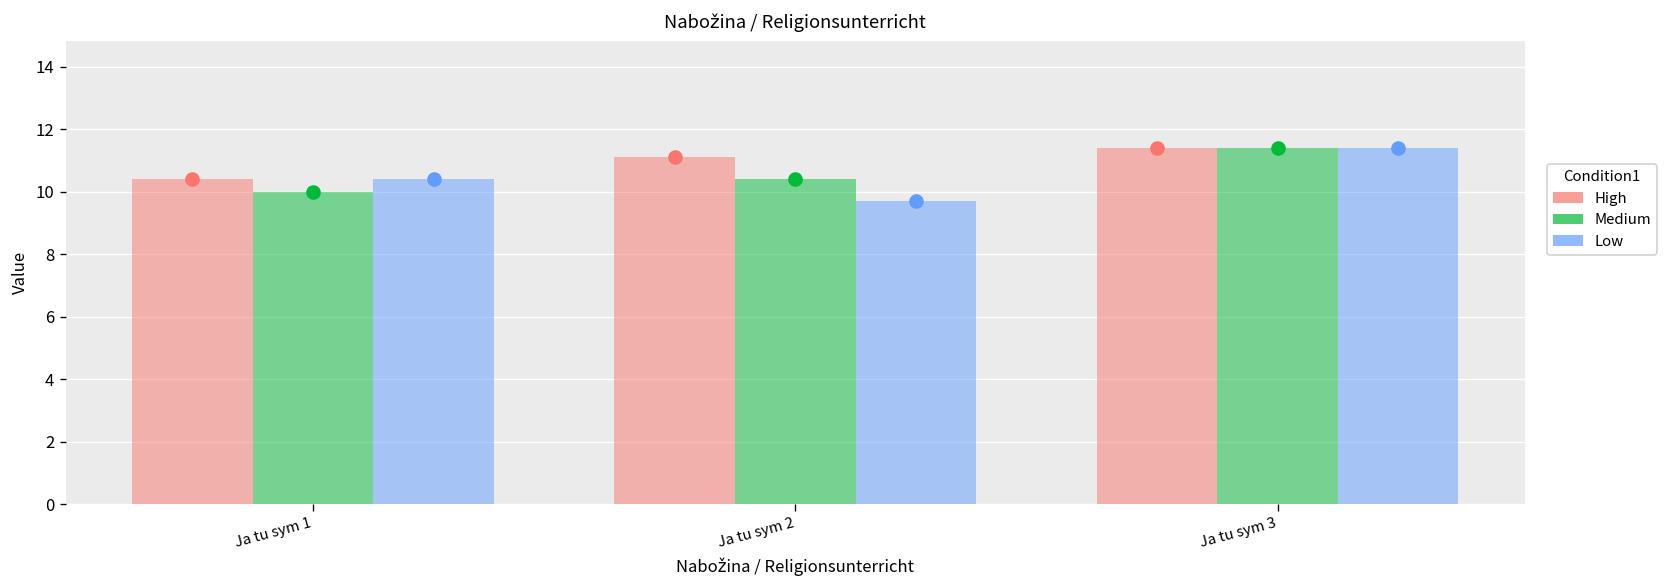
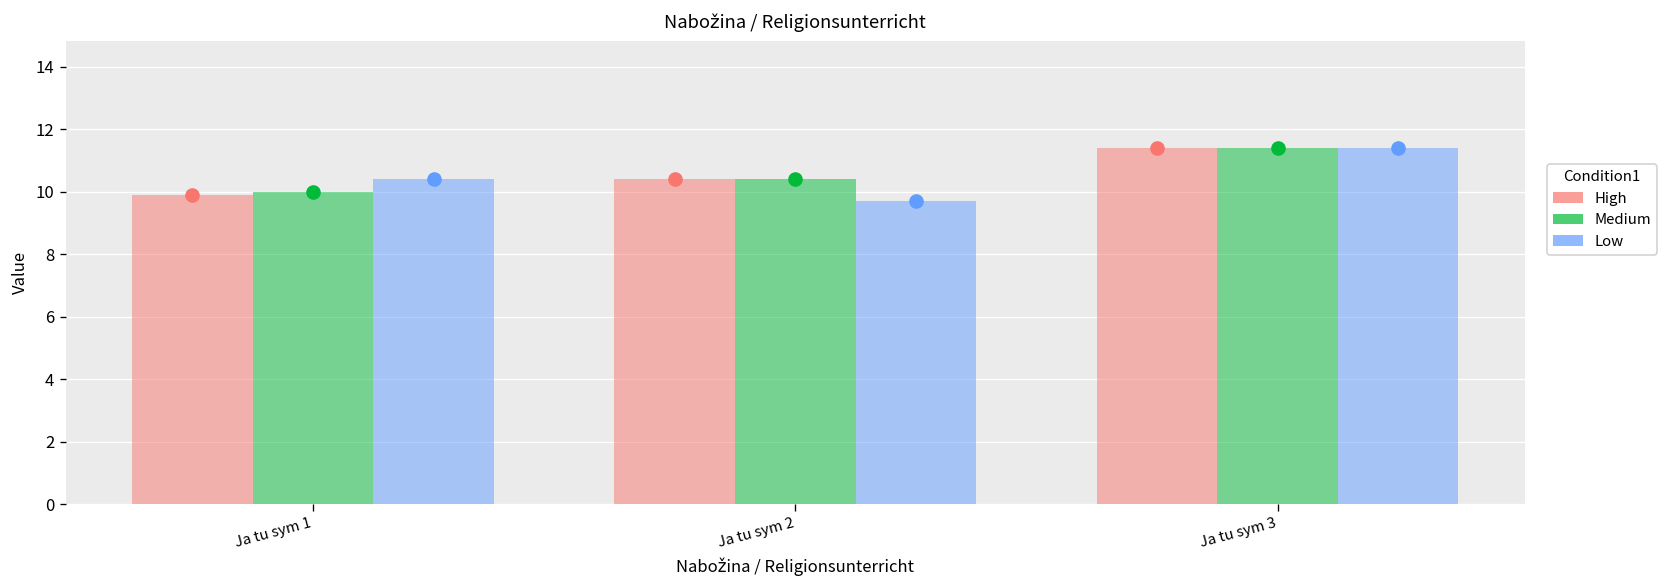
High, Ja tu sym 1: 10.4 -> 9.9
High, Ja tu sym 2: 11.1 -> 10.4
